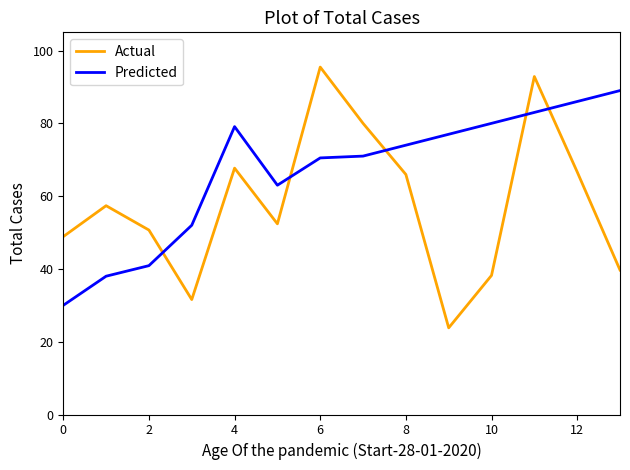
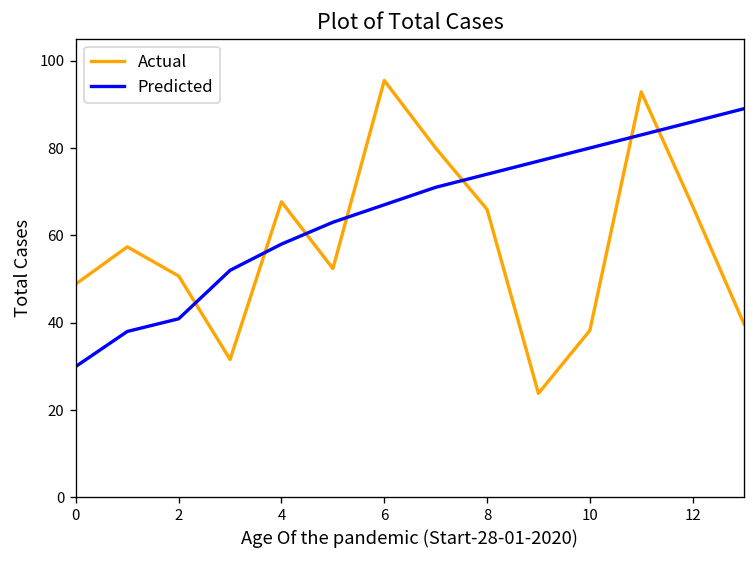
Predicted, 4: 79 -> 58
Predicted, 6: 71 -> 67
